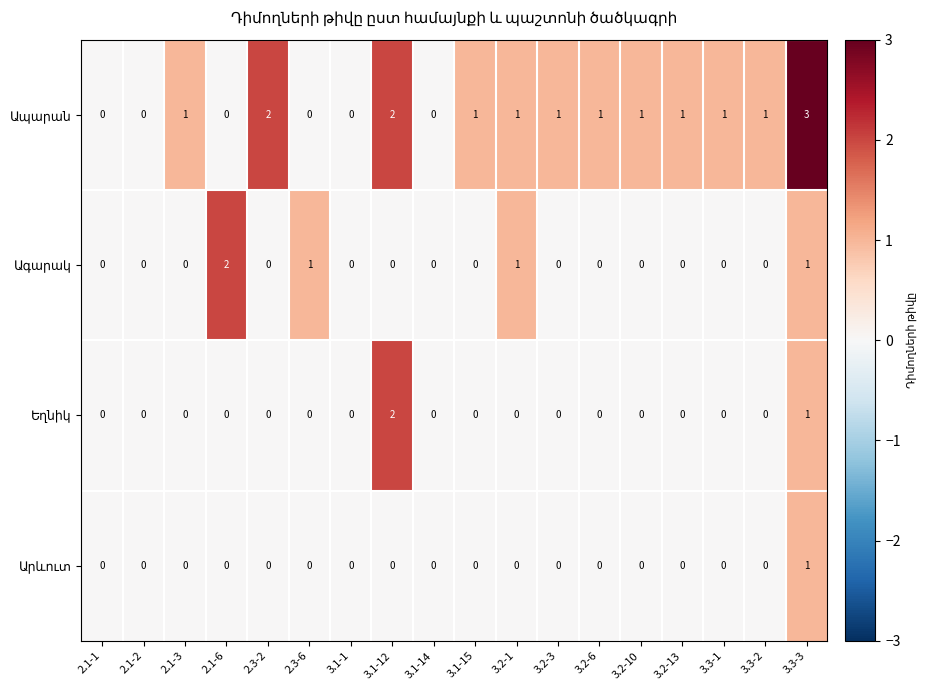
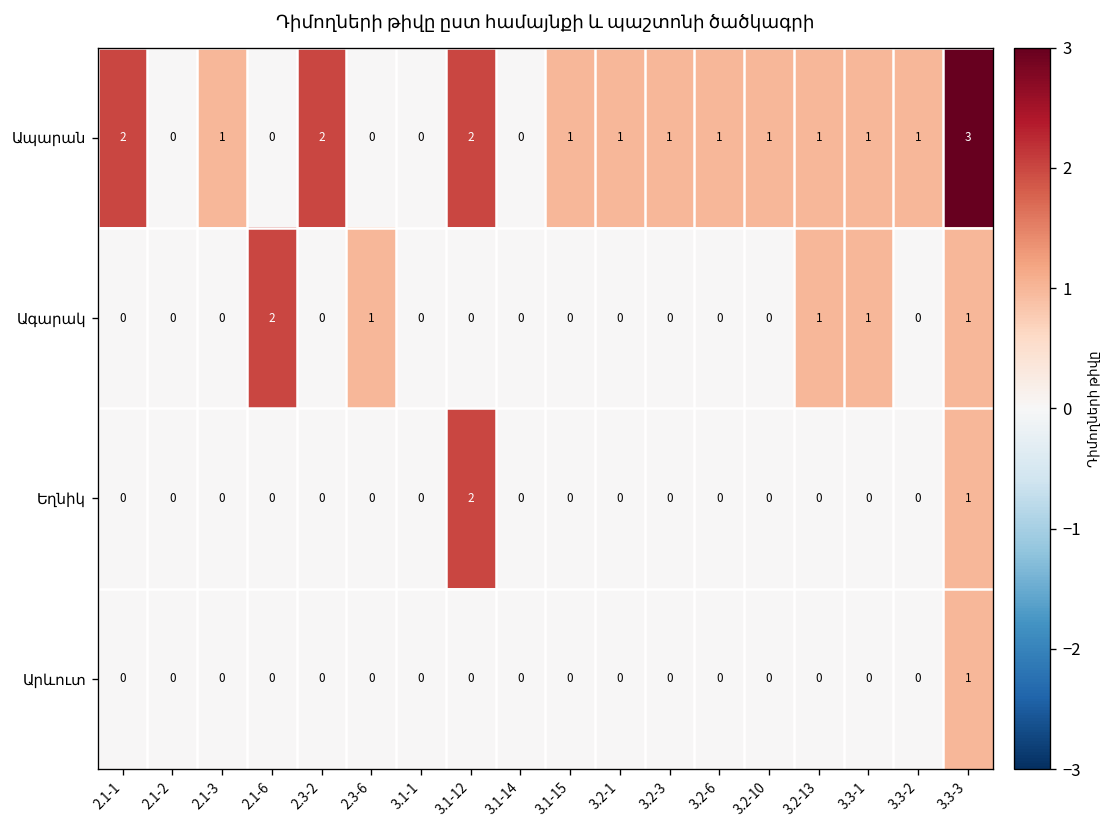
Ապարան, 2.1-1: 0 -> 2
Ագարակ, 3.2-1: 1 -> 0
Ագարակ, 3.2-13: 0 -> 1
Ագարակ, 3.3-1: 0 -> 1
